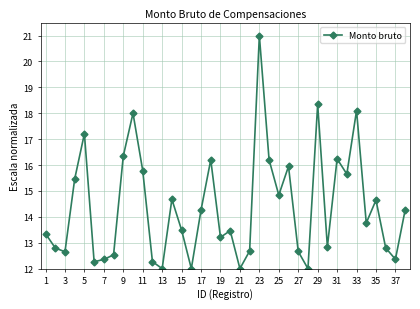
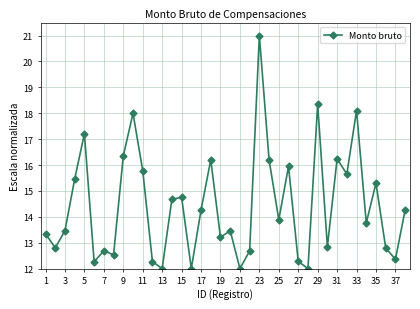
3: 12.6 -> 13.5
7: 12.4 -> 12.7
15: 13.5 -> 14.8
25: 14.8 -> 13.9
27: 12.7 -> 12.3
35: 14.6 -> 15.3
